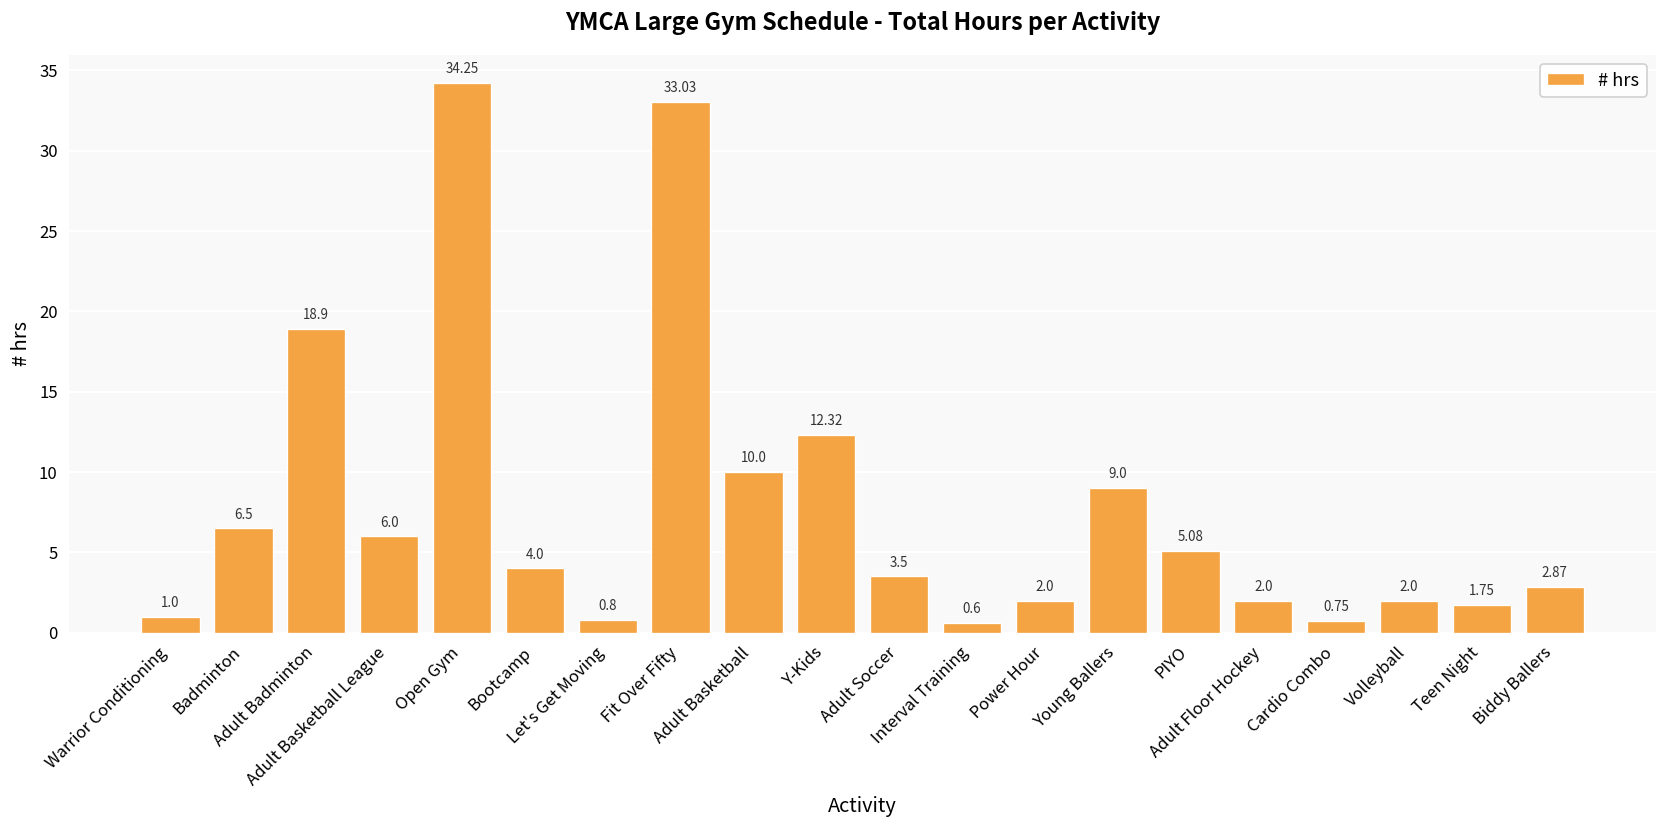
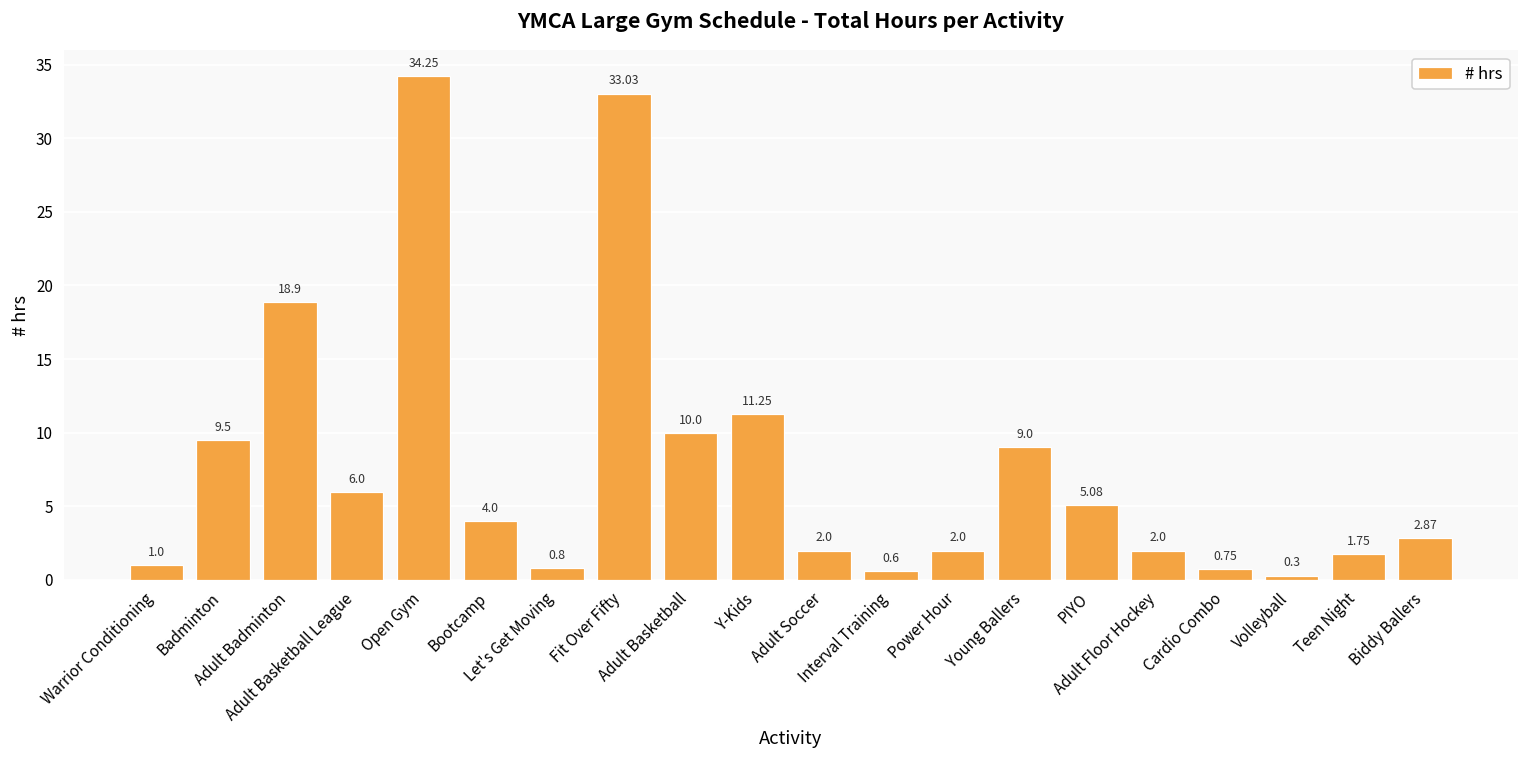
Badminton: 6.5 -> 9.5
Y-Kids: 12.32 -> 11.25
Adult Soccer: 3.5 -> 2.0
Volleyball: 2.0 -> 0.3
